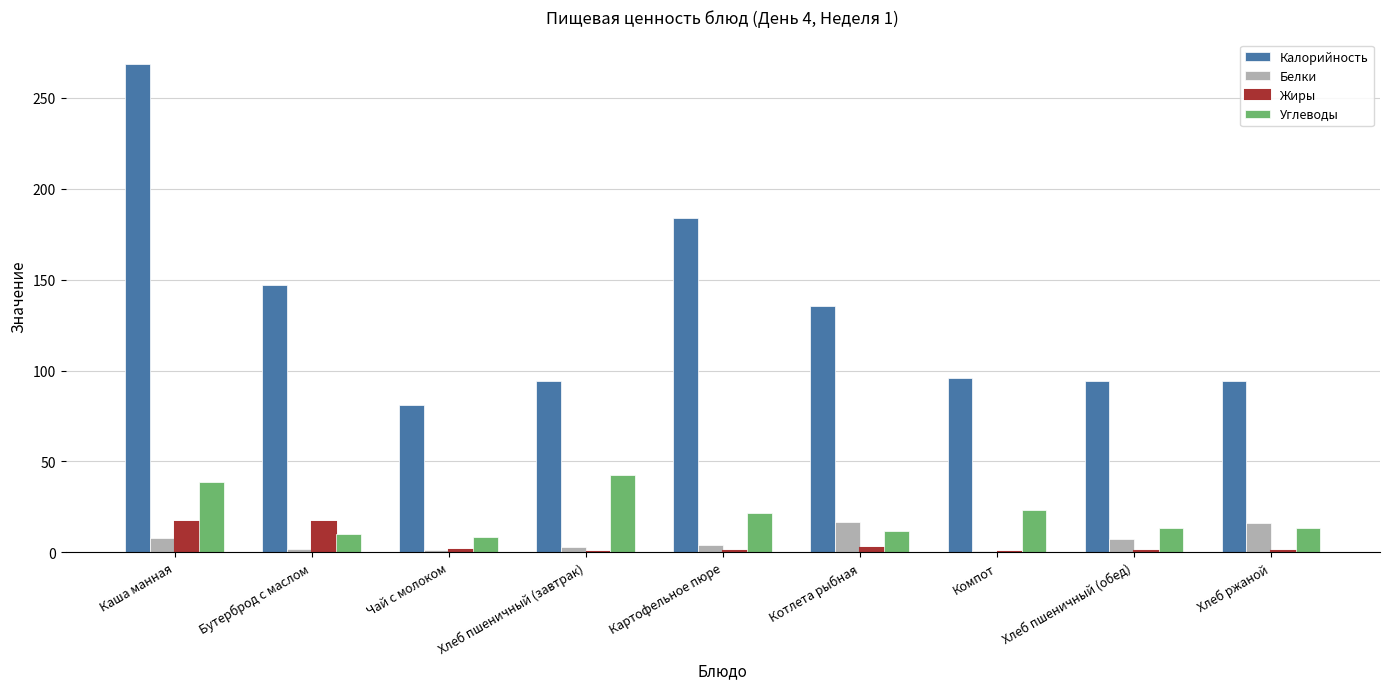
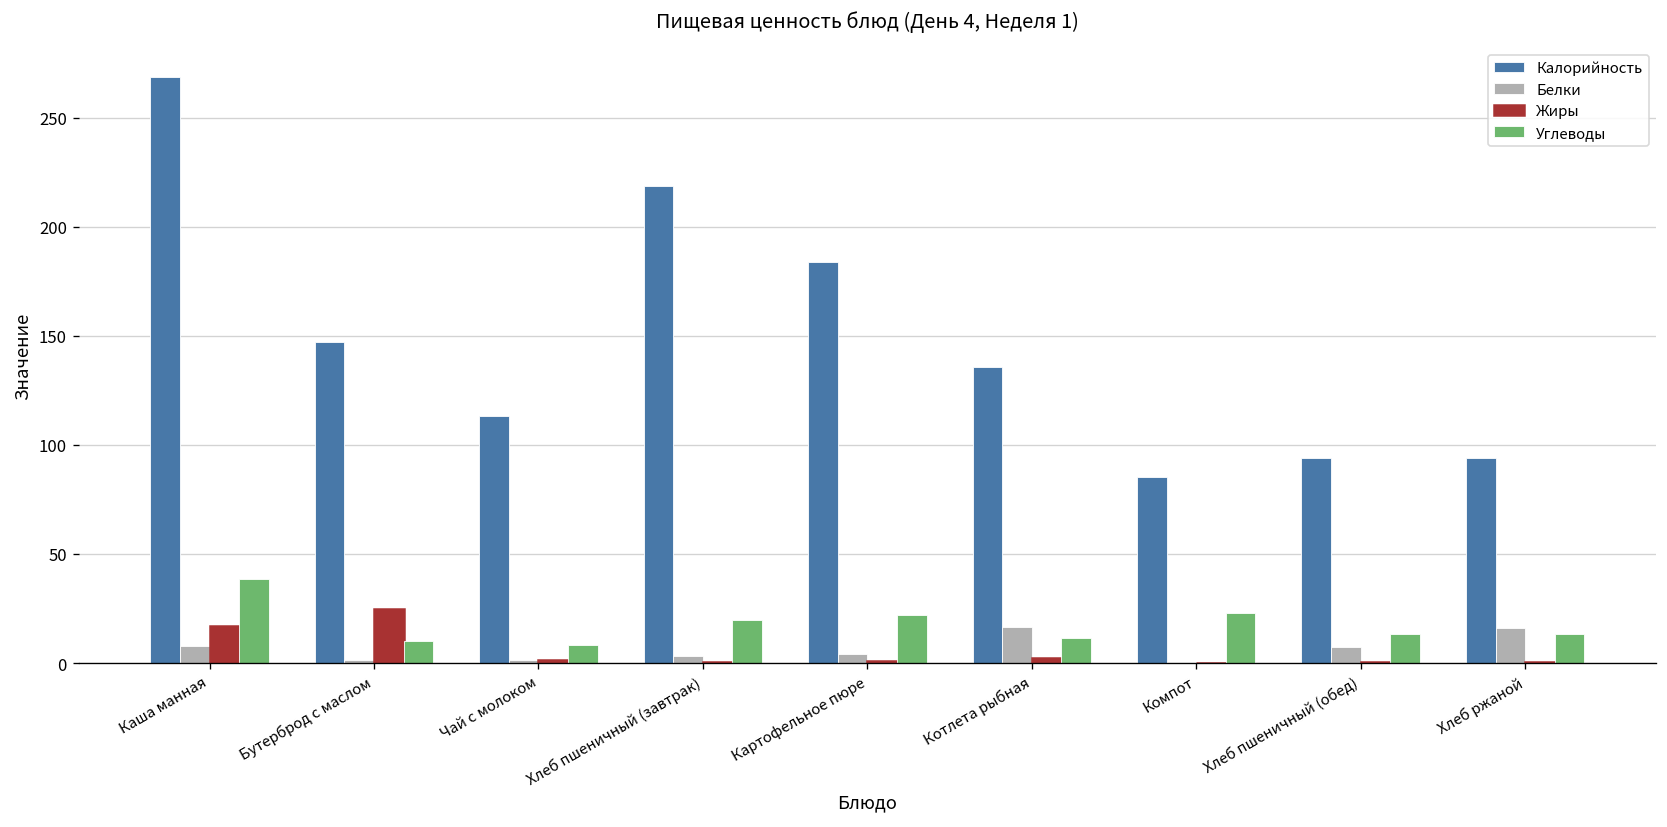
Жиры, Бутерброд с маслом: 17 -> 25
Калорийность, Чай с молоком: 81 -> 113
Калорийность, Хлеб пшеничный (завтрак): 94 -> 219
Углеводы, Хлеб пшеничный (завтрак): 42 -> 20
Калорийность, Компот: 96 -> 85
